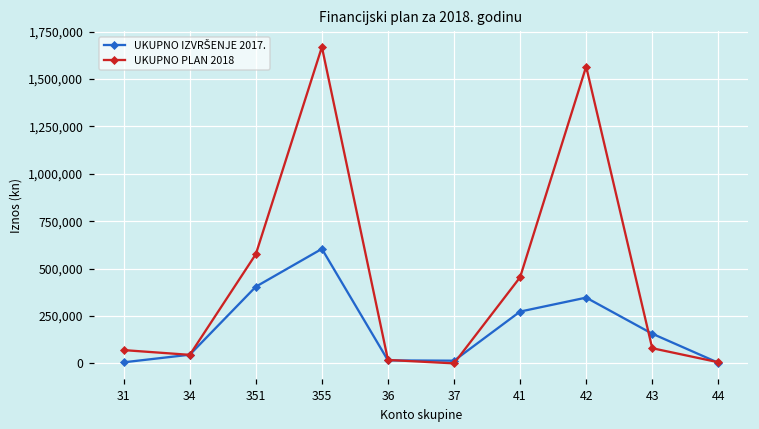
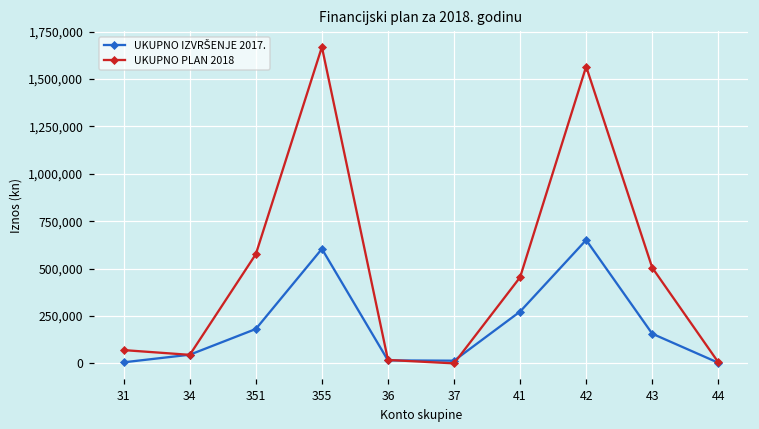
UKUPNO IZVRŠENJE 2017., 351: 400,000 -> 180,000
UKUPNO IZVRŠENJE 2017., 42: 350,000 -> 650,000
UKUPNO PLAN 2018, 43: 80,000 -> 500,000
